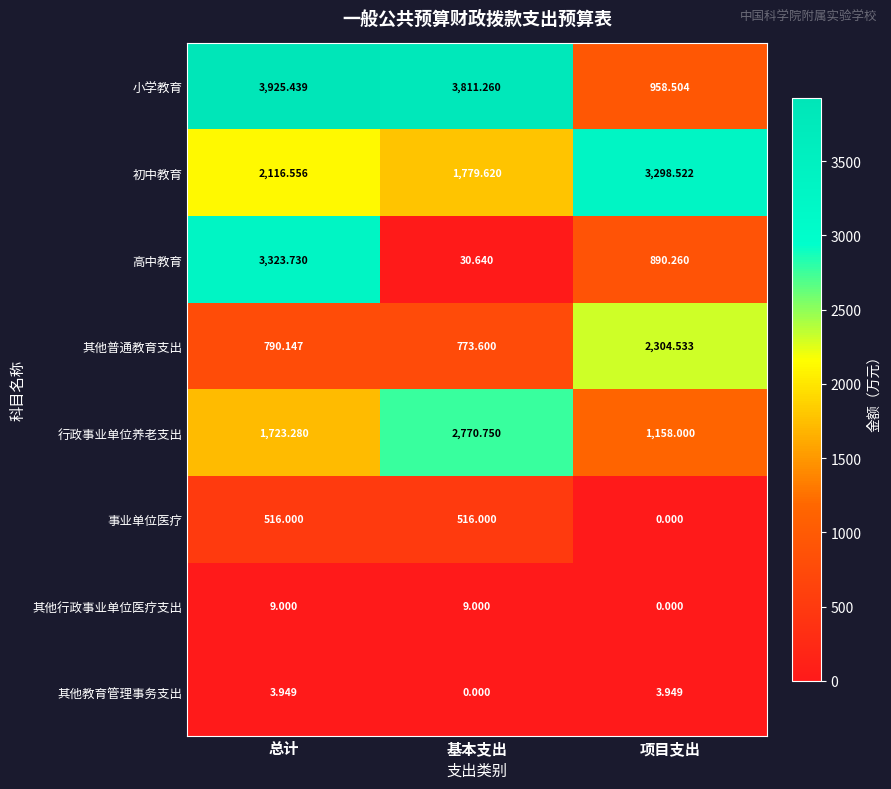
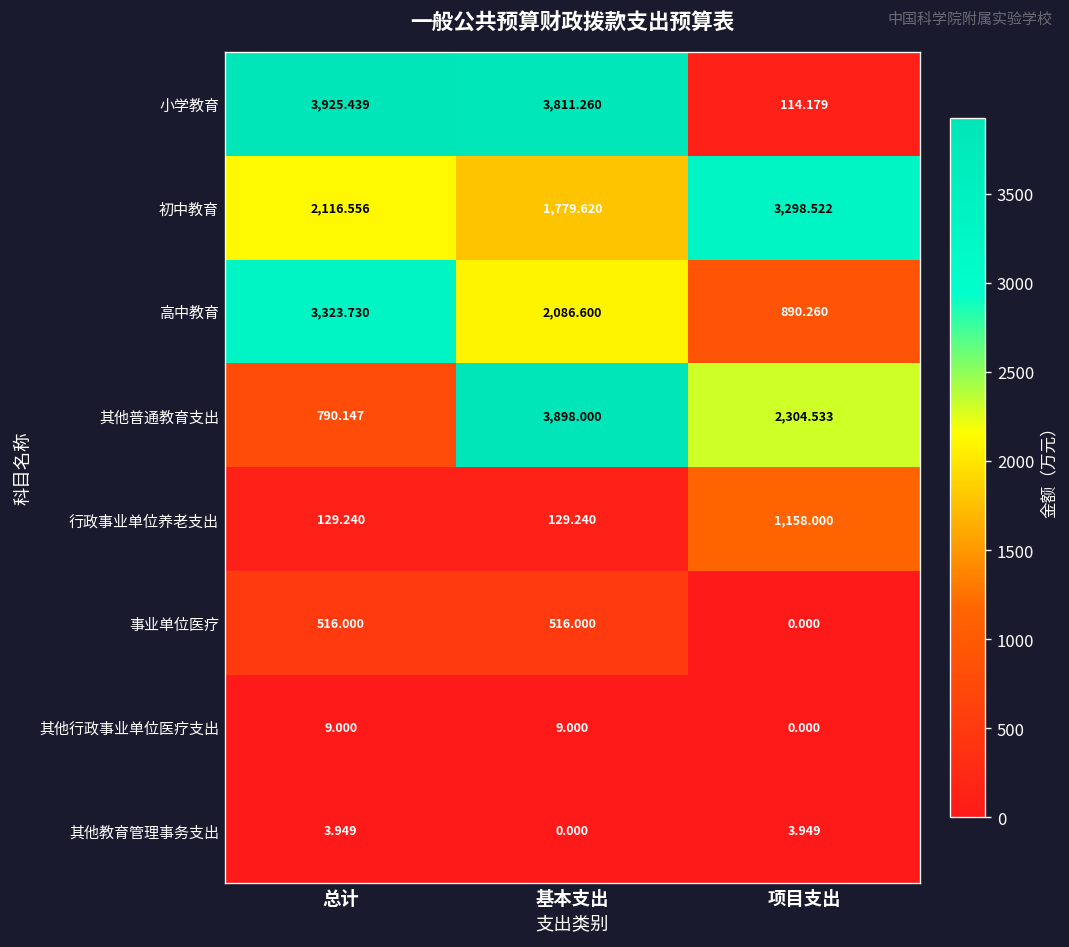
小学教育, 项目支出: 958.504 -> 114.179
高中教育, 基本支出: 30.640 -> 2,086.600
其他普通教育支出, 基本支出: 773.600 -> 3,898.000
行政事业单位养老支出, 总计: 1,723.280 -> 129.240
行政事业单位养老支出, 基本支出: 2,770.750 -> 129.240
